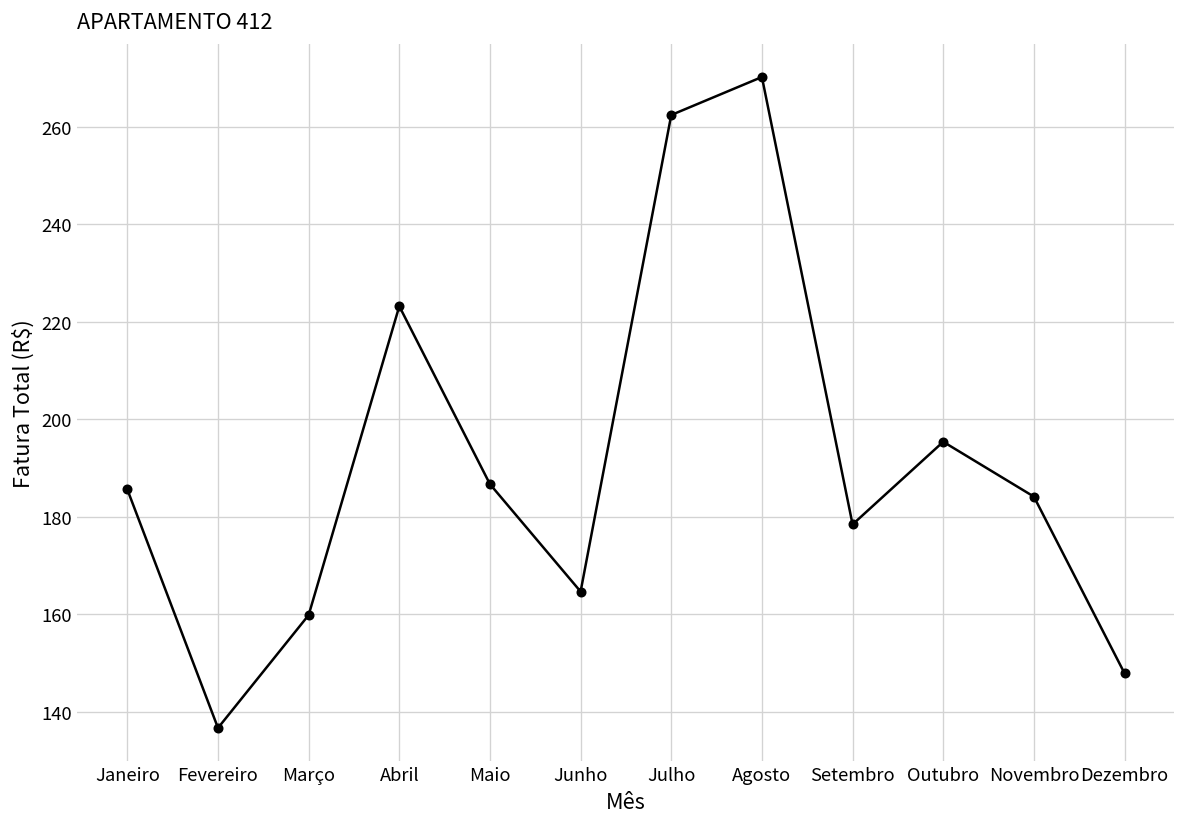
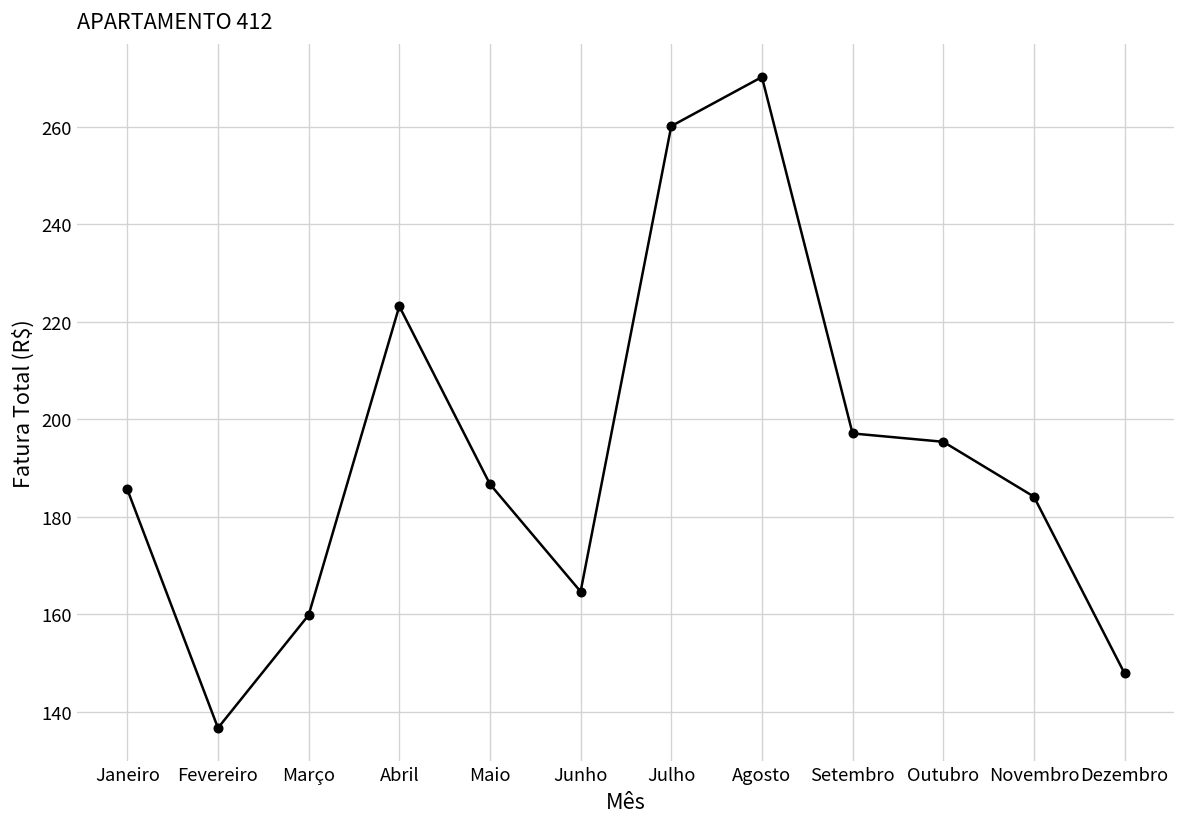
Julho: 262 -> 260
Setembro: 178 -> 197
